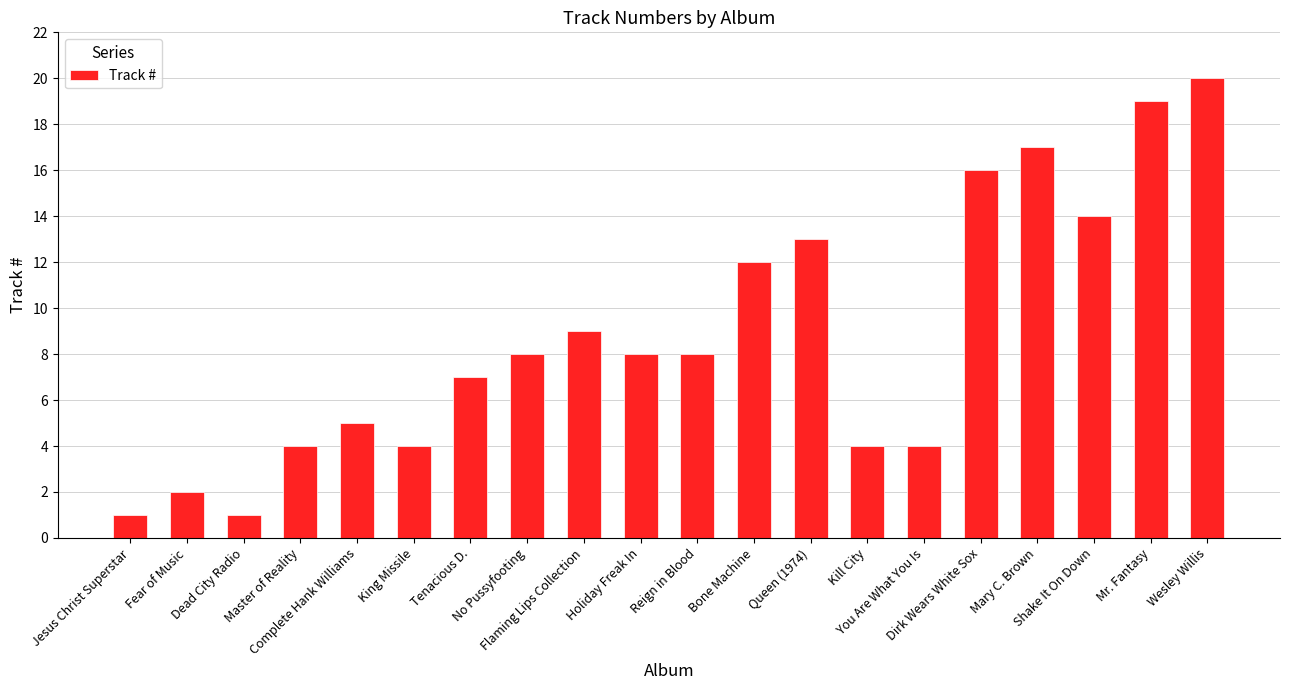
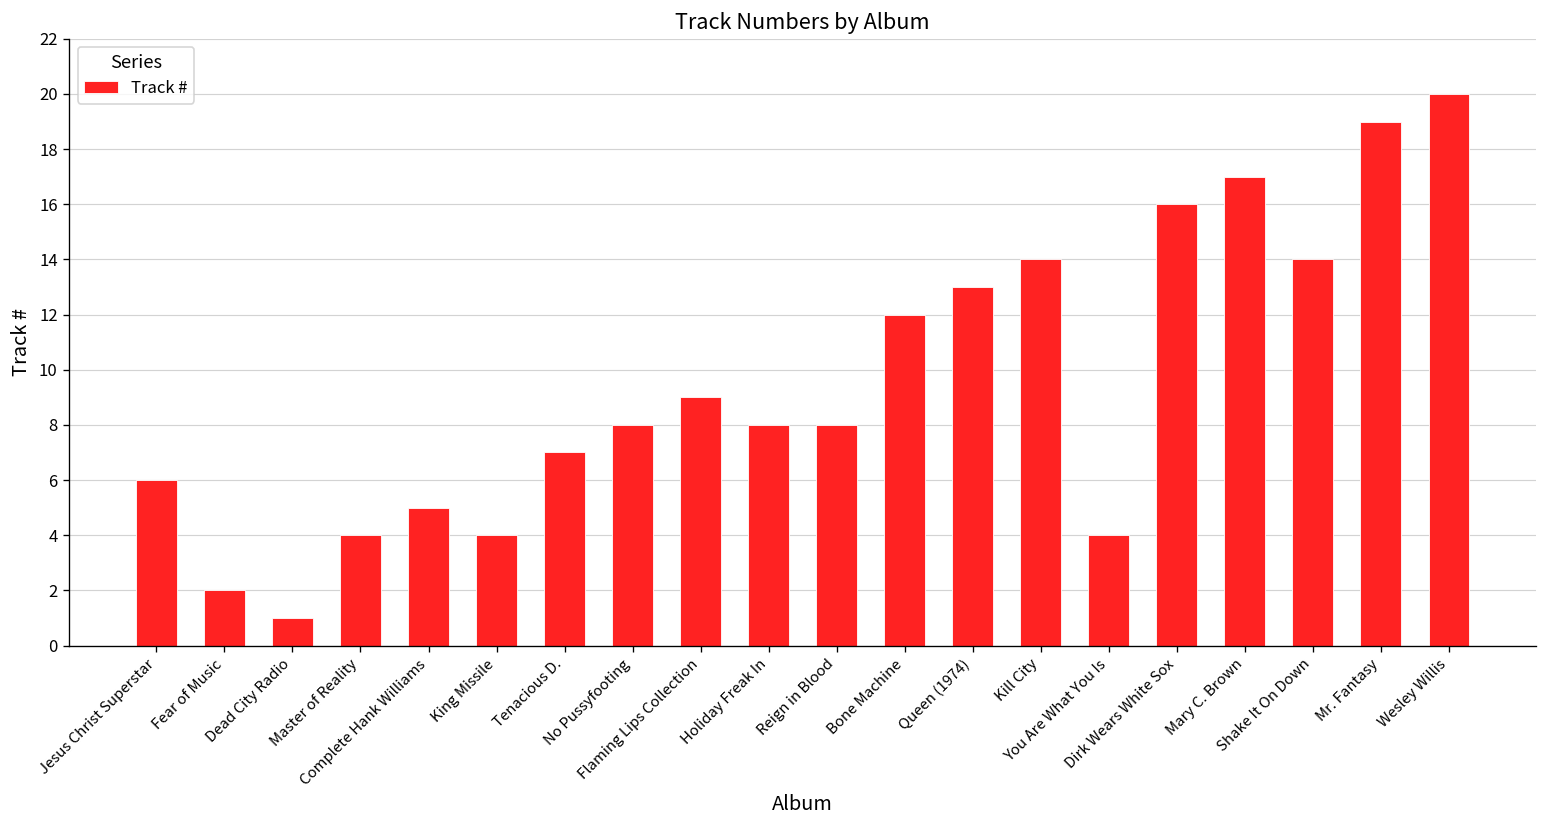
Jesus Christ Superstar: 1 -> 6
Kill City: 4 -> 14
